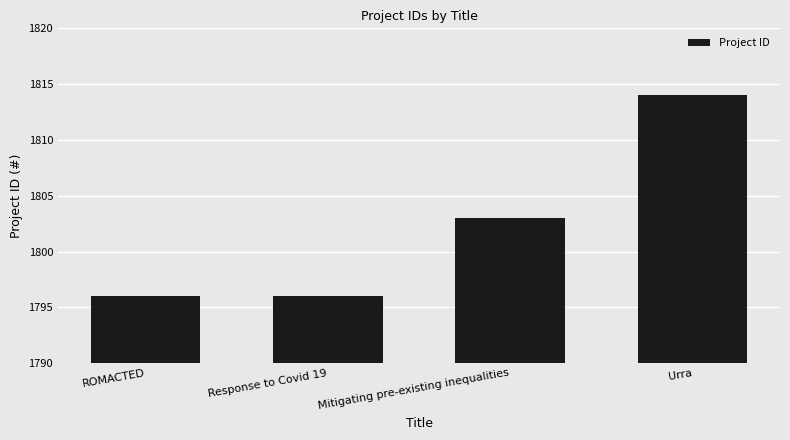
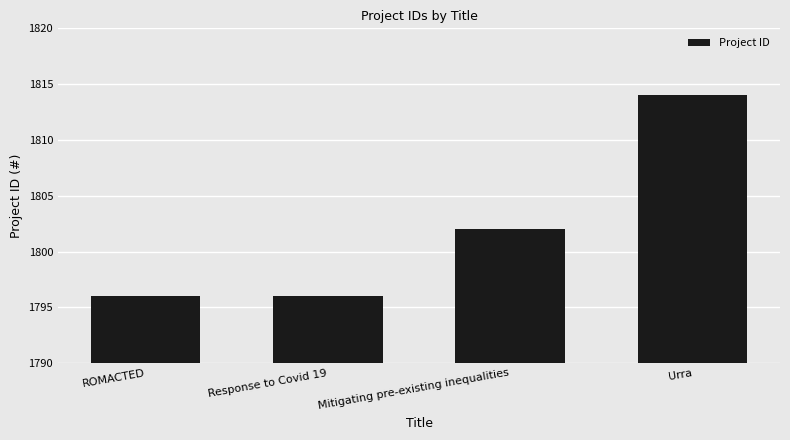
Mitigating pre-existing inequalities: 1803 -> 1802
